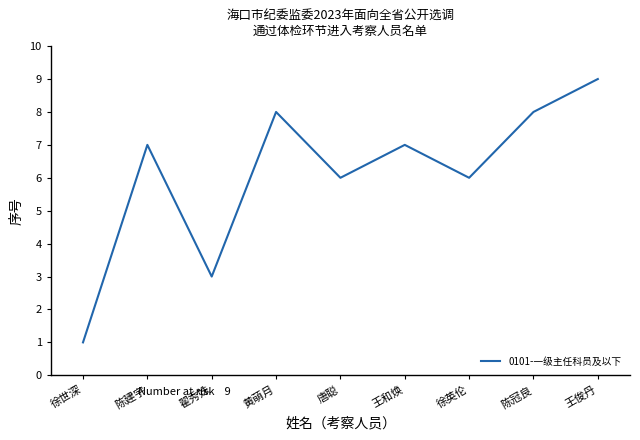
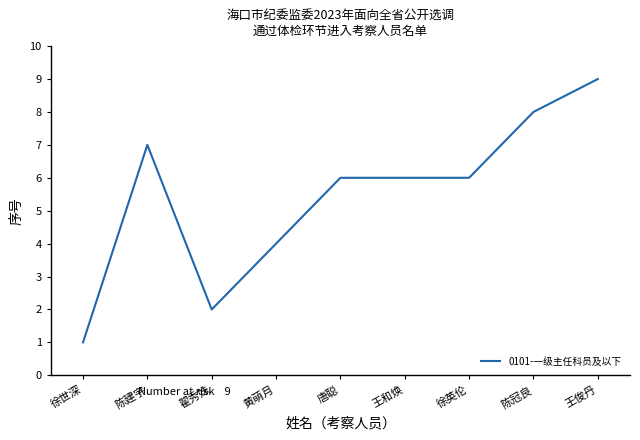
翟秀姝: 3 -> 2
黄萌月: 8 -> 4
王和焕: 7 -> 6
